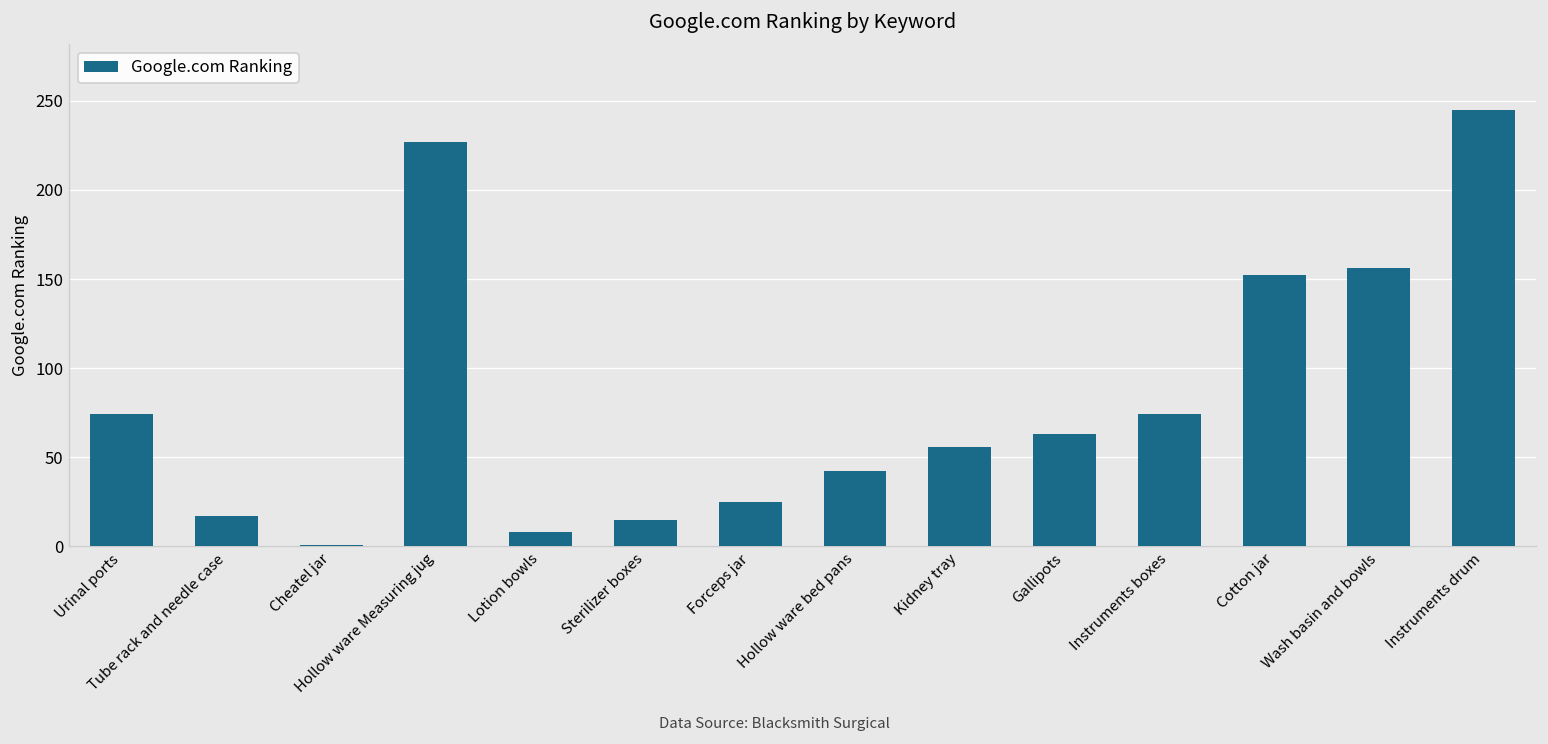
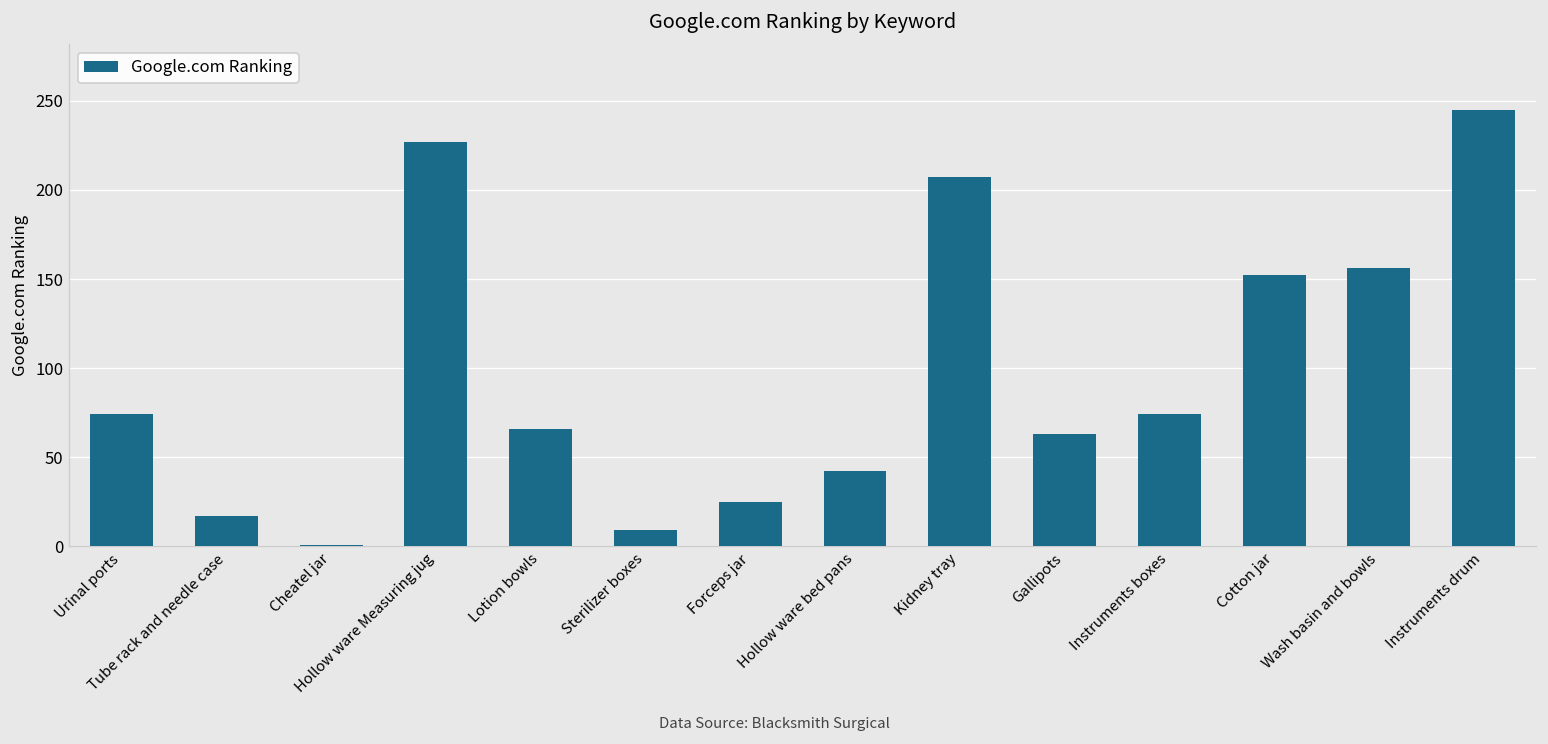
Lotion bowls: 8 -> 66
Sterilizer boxes: 15 -> 9
Kidney tray: 56 -> 207
